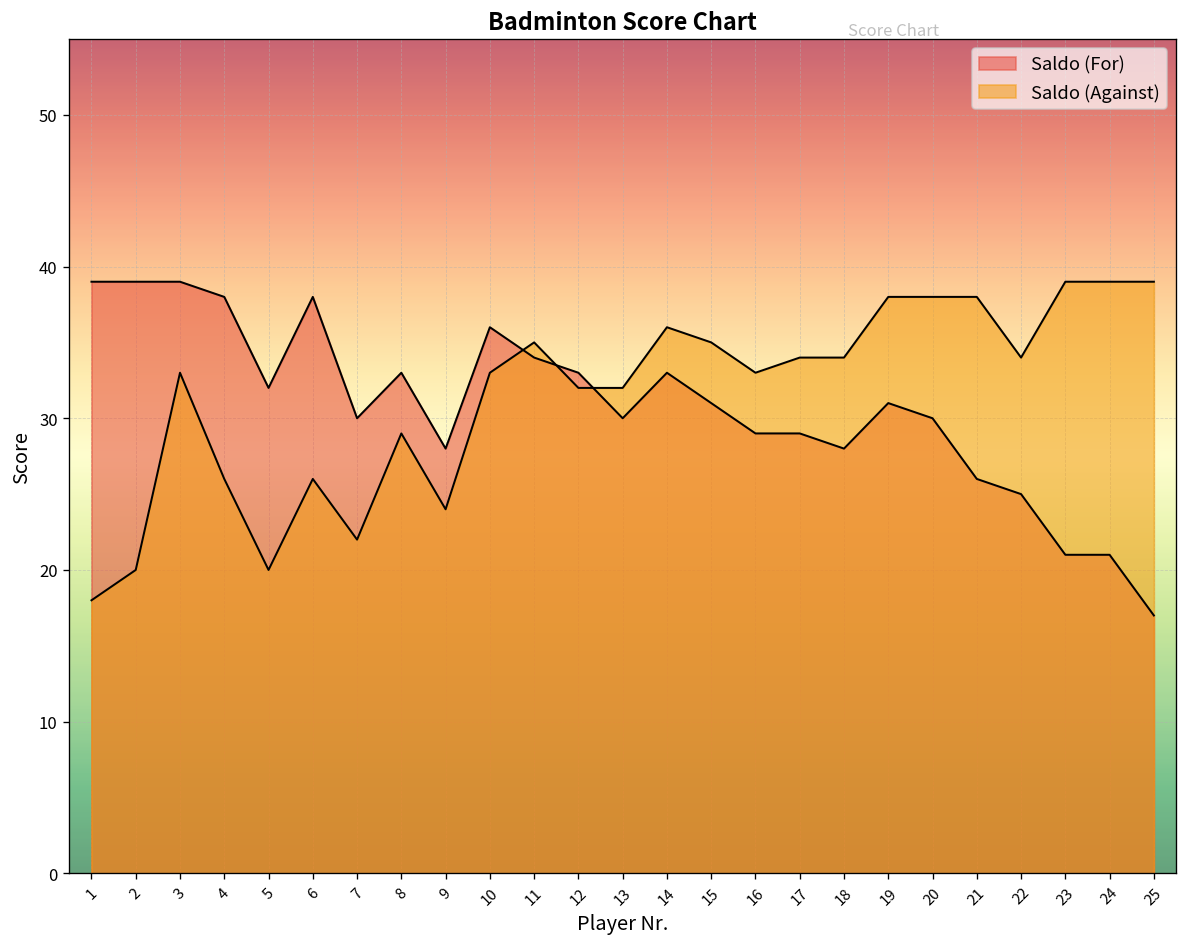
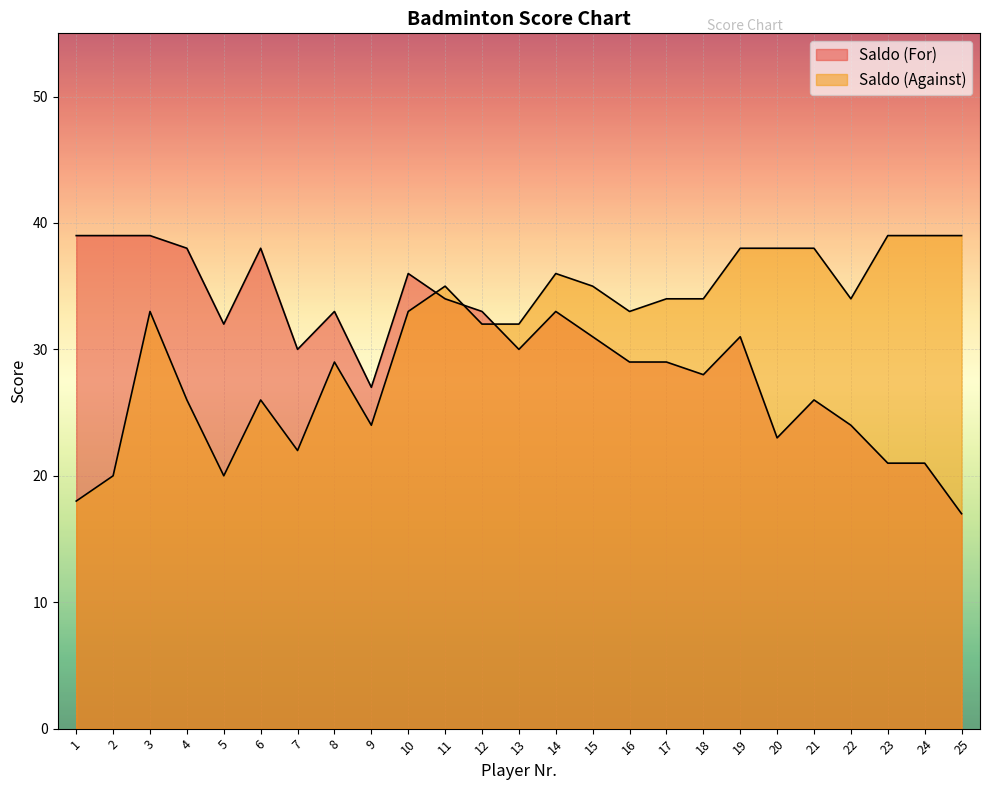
Saldo (For), 9: 28 -> 27
Saldo (For), 20: 30 -> 23
Saldo (For), 22: 25 -> 24
